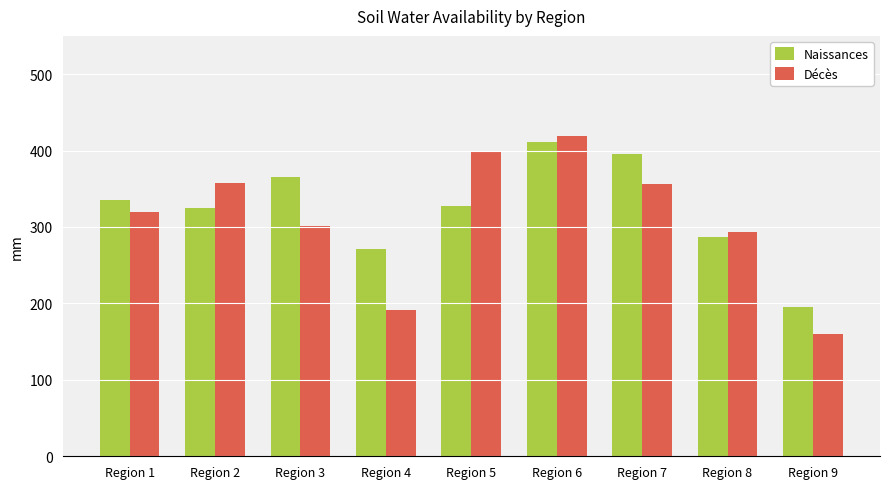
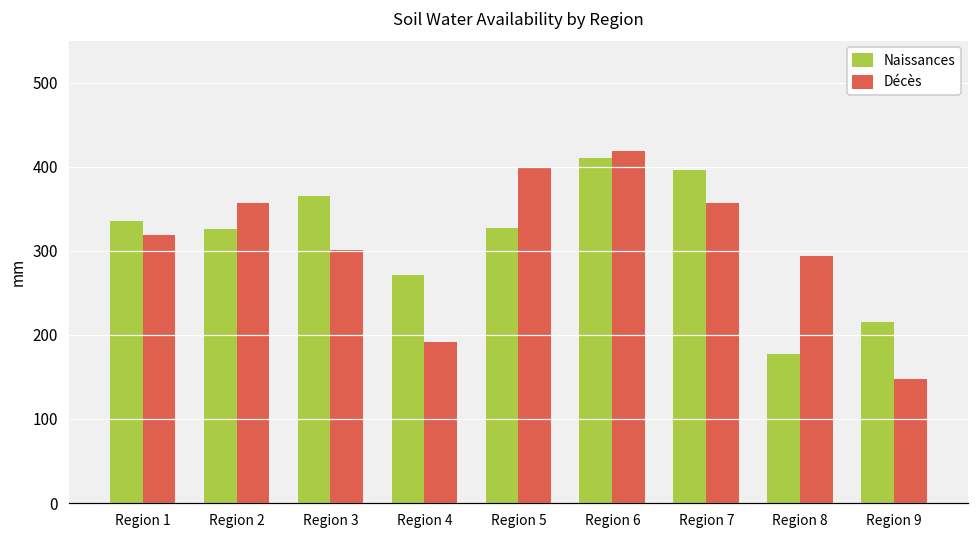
Naissances, Region 8: 290 -> 180
Naissances, Region 9: 200 -> 210
Décès, Region 9: 160 -> 150
